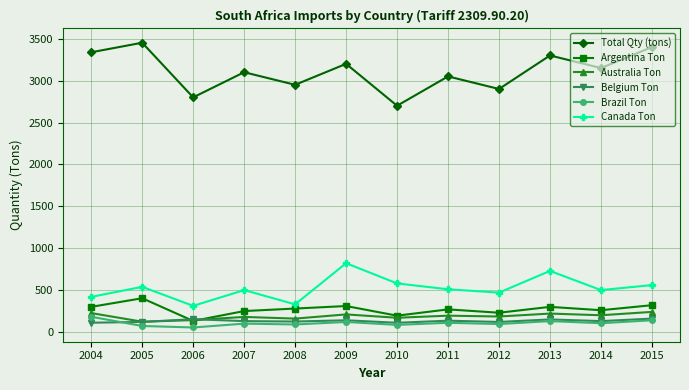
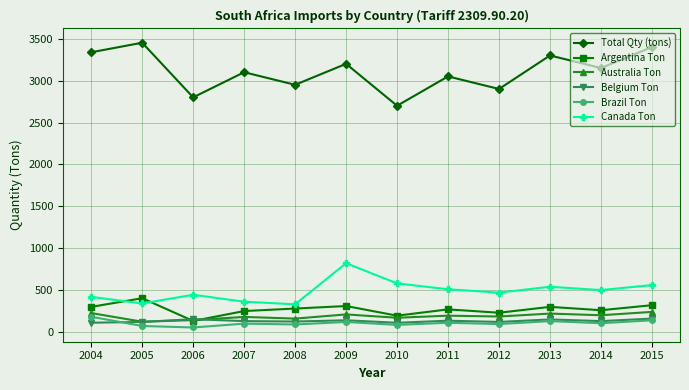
Canada Ton, 2005: 500 -> 300
Canada Ton, 2006: 300 -> 400
Canada Ton, 2007: 500 -> 400
Canada Ton, 2013: 700 -> 500
